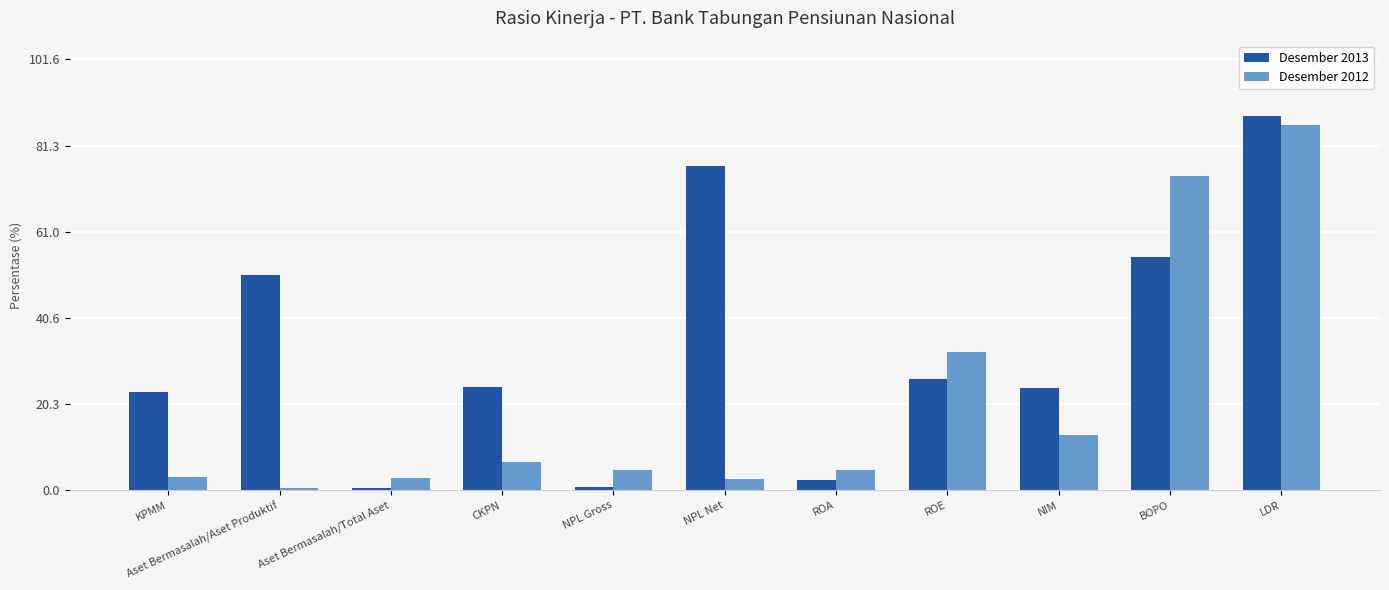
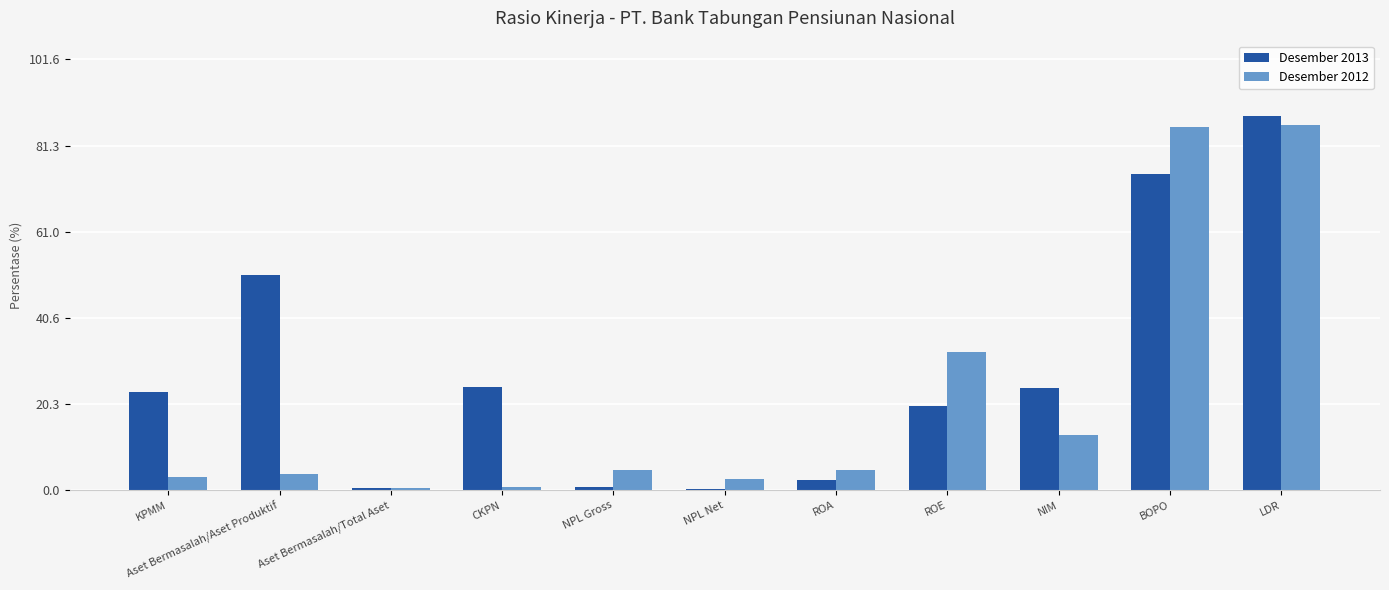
Desember 2012, Aset Bermasalah/Aset Produktif: 0 -> 4
Desember 2012, Aset Bermasalah/Total Aset: 3 -> 0
Desember 2012, CKPN: 7 -> 1
Desember 2013, NPL Net: 76 -> 0
Desember 2013, ROE: 26 -> 20
Desember 2013, BOPO: 55 -> 75
Desember 2012, BOPO: 74 -> 86
